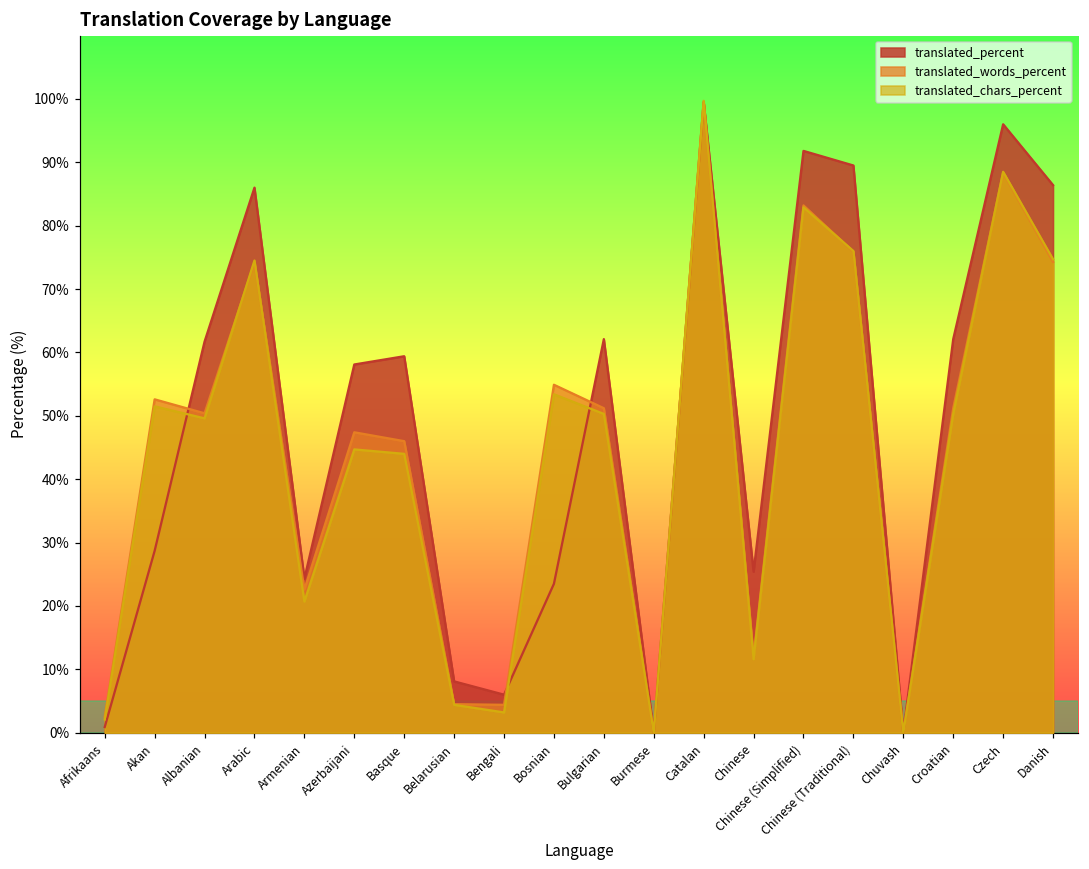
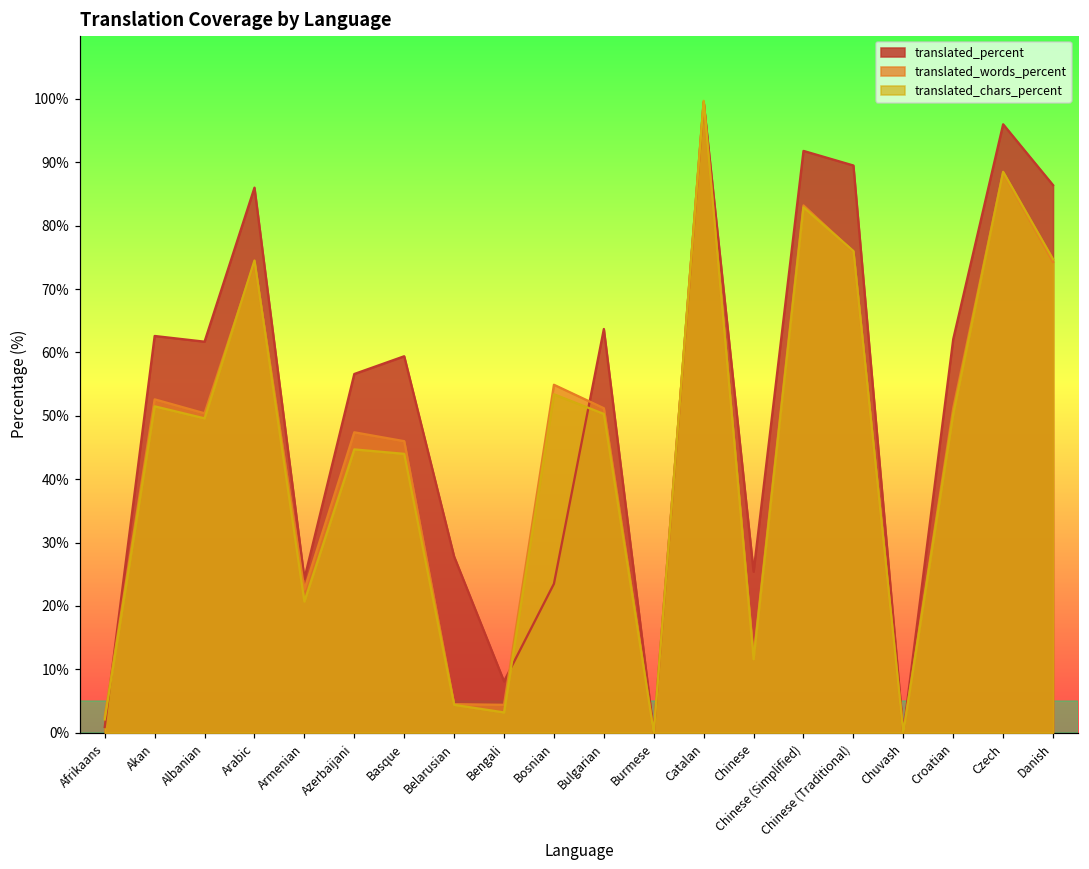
translated_percent, Akan: 29% -> 63%
translated_percent, Azerbaijani: 58% -> 57%
translated_percent, Belarusian: 8% -> 28%
translated_percent, Bengali: 6% -> 8%
translated_percent, Bulgarian: 62% -> 64%
